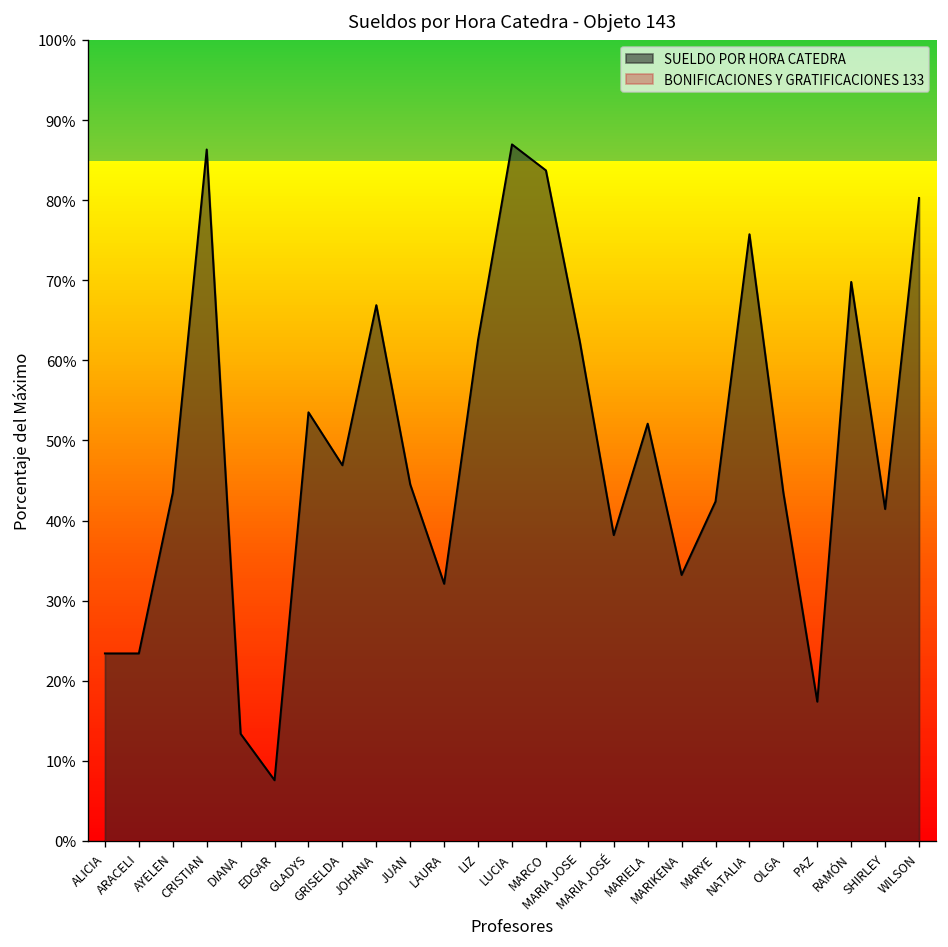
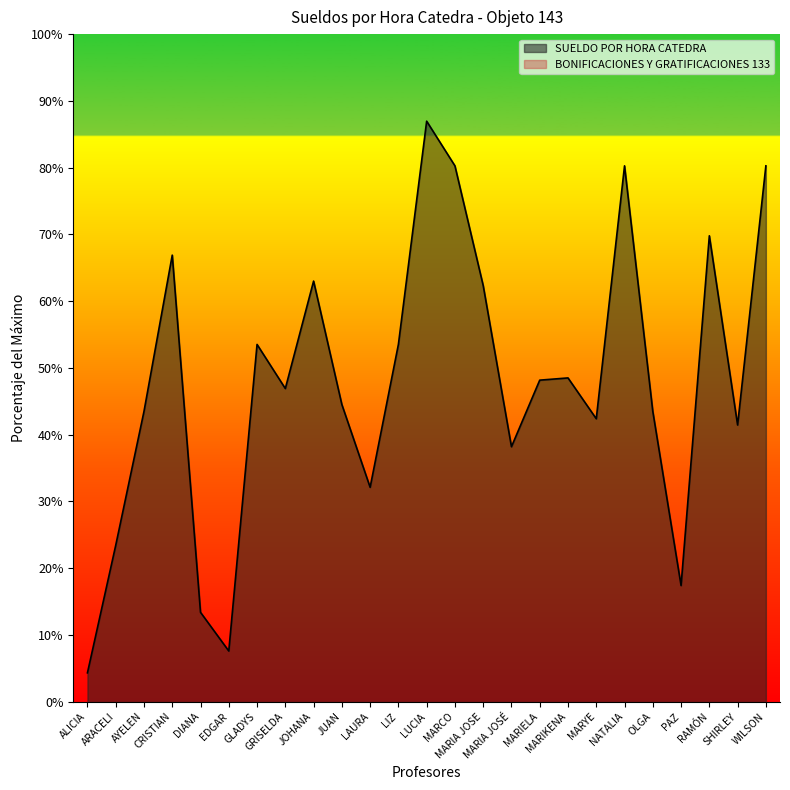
SUELDO POR HORA CATEDRA, ALICIA: 23% -> 4%
SUELDO POR HORA CATEDRA, CRISTIAN: 86% -> 67%
SUELDO POR HORA CATEDRA, JOHANA: 67% -> 63%
SUELDO POR HORA CATEDRA, LIZ: 63% -> 54%
SUELDO POR HORA CATEDRA, MARCO: 84% -> 80%
SUELDO POR HORA CATEDRA, MARIELA: 52% -> 48%
SUELDO POR HORA CATEDRA, MARIKENA: 33% -> 48%
SUELDO POR HORA CATEDRA, NATALIA: 76% -> 80%
